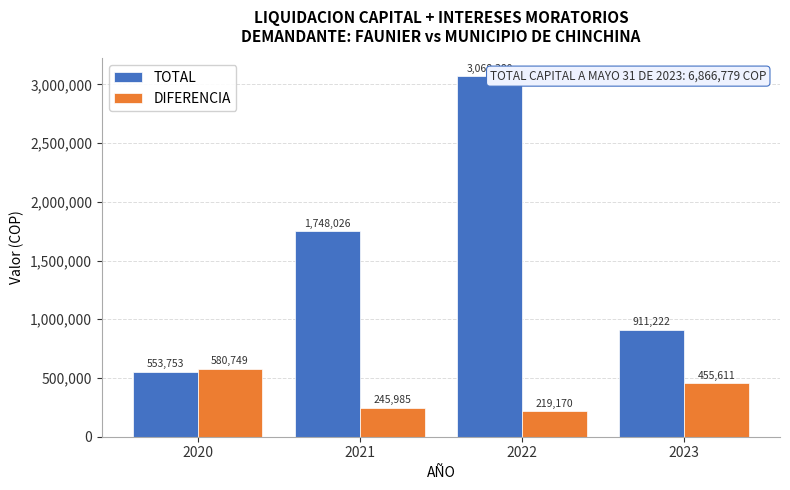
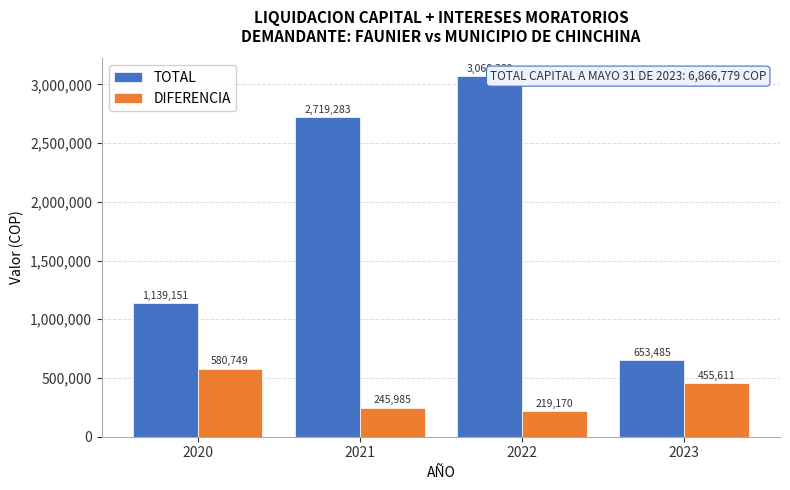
TOTAL, 2020: 553,753 -> 1,139,151
TOTAL, 2021: 1,748,026 -> 2,719,283
TOTAL, 2023: 911,222 -> 653,485
